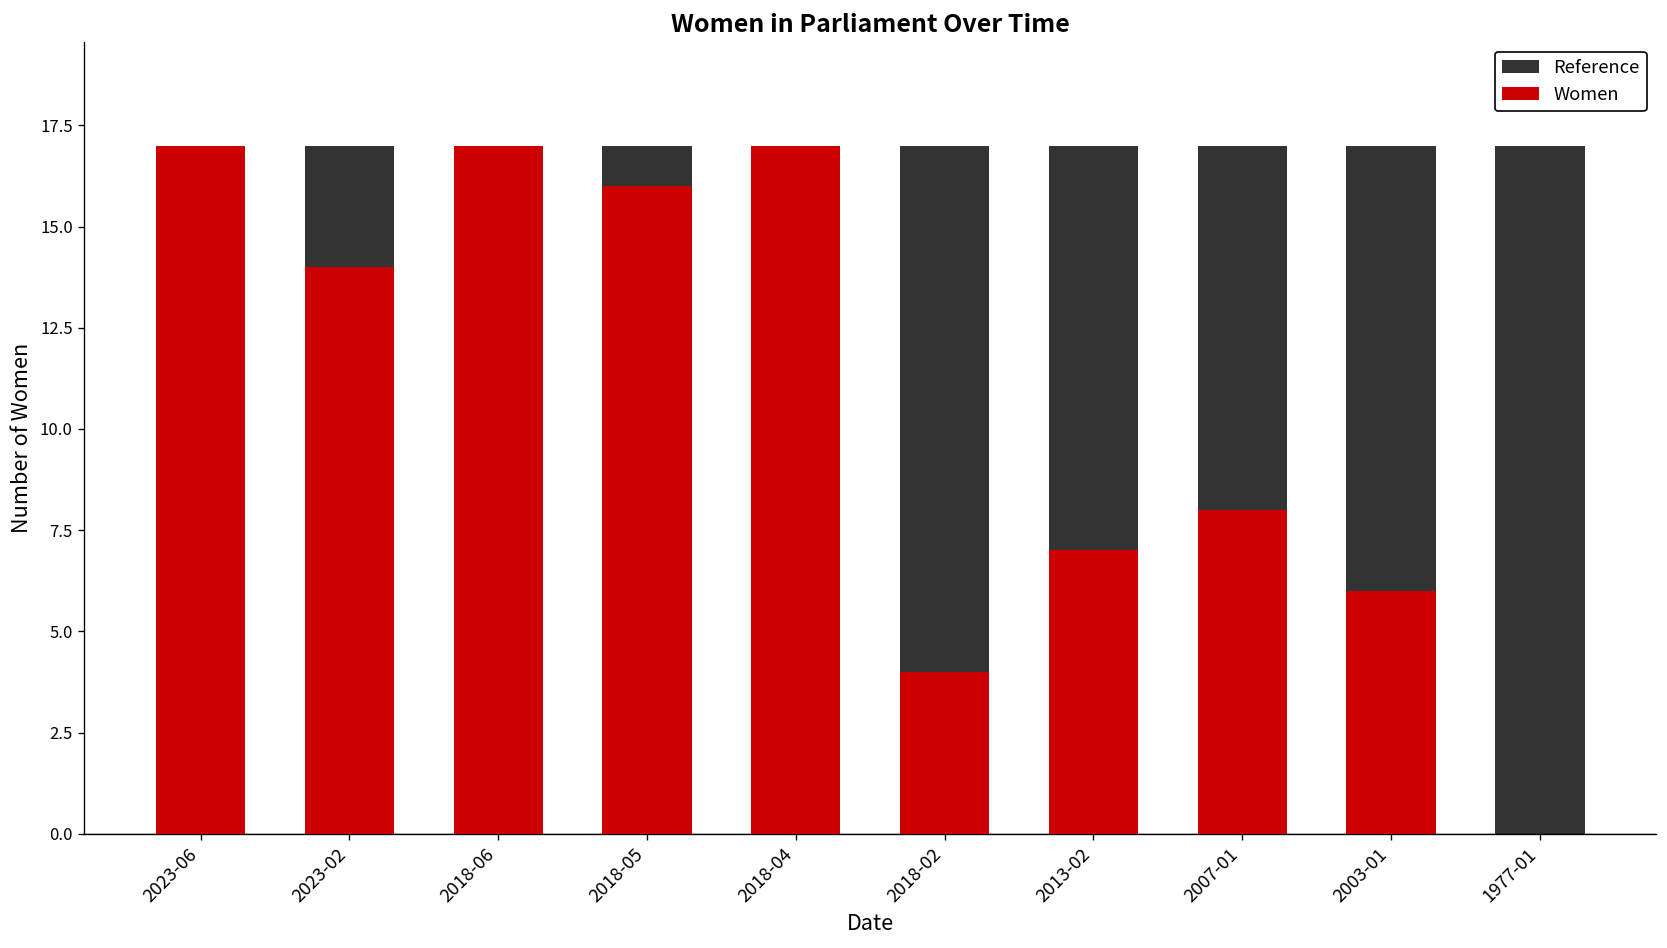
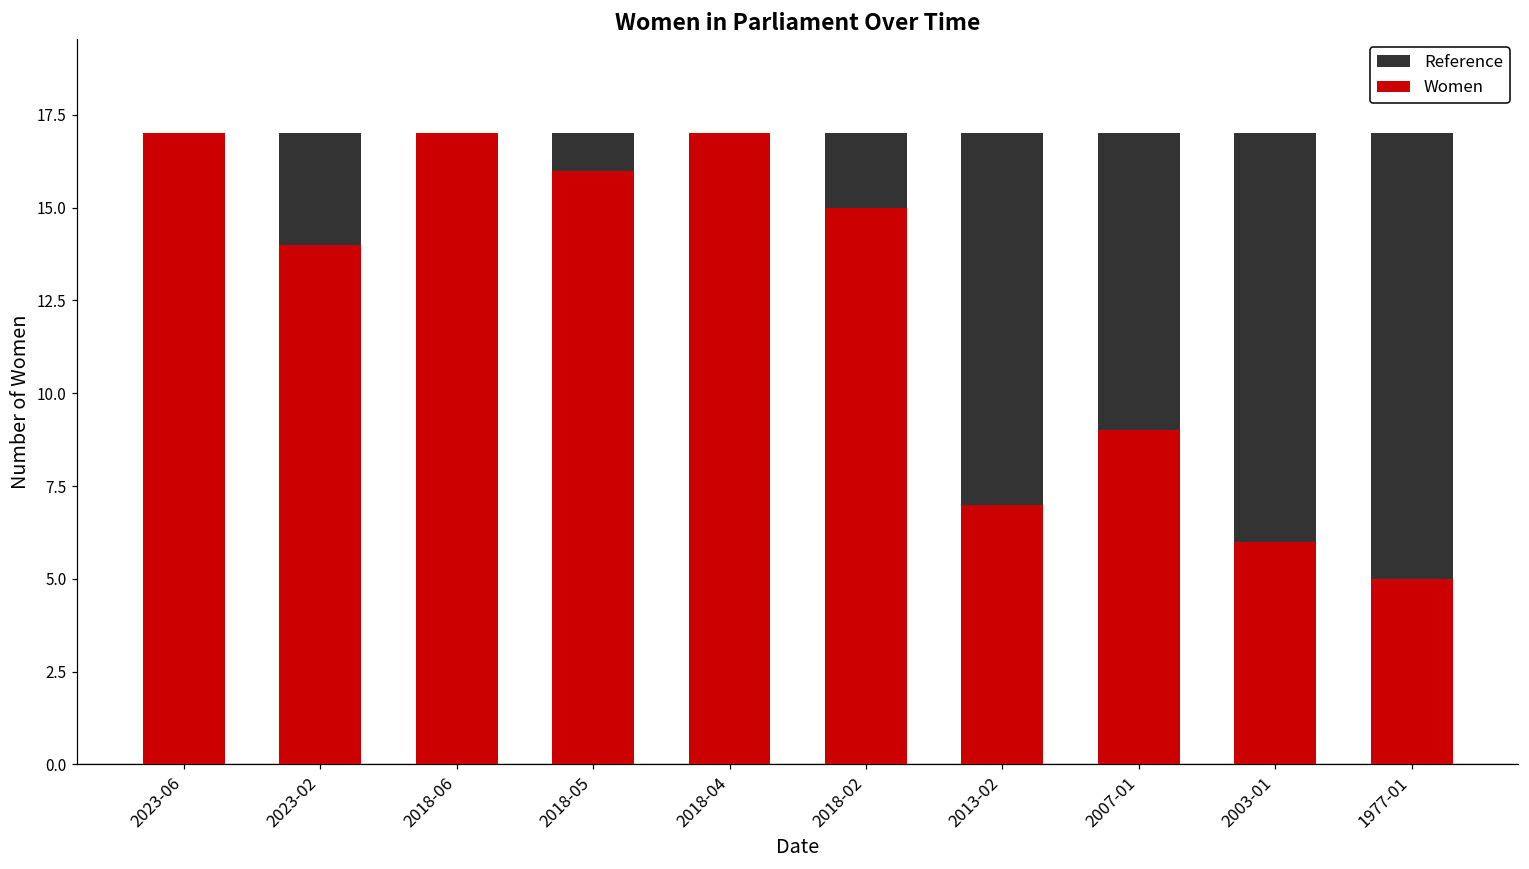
Women, 2018-02: 4 -> 15
Women, 2007-01: 8 -> 9
Women, 1977-01: 0 -> 5
